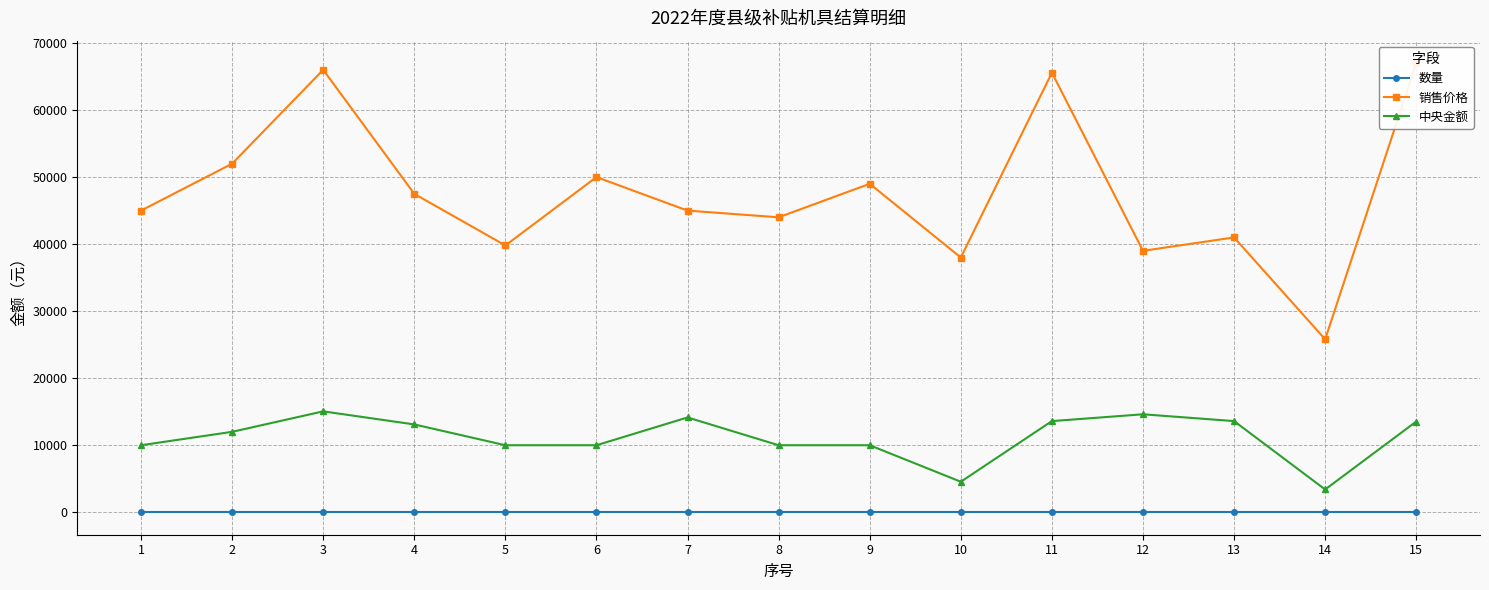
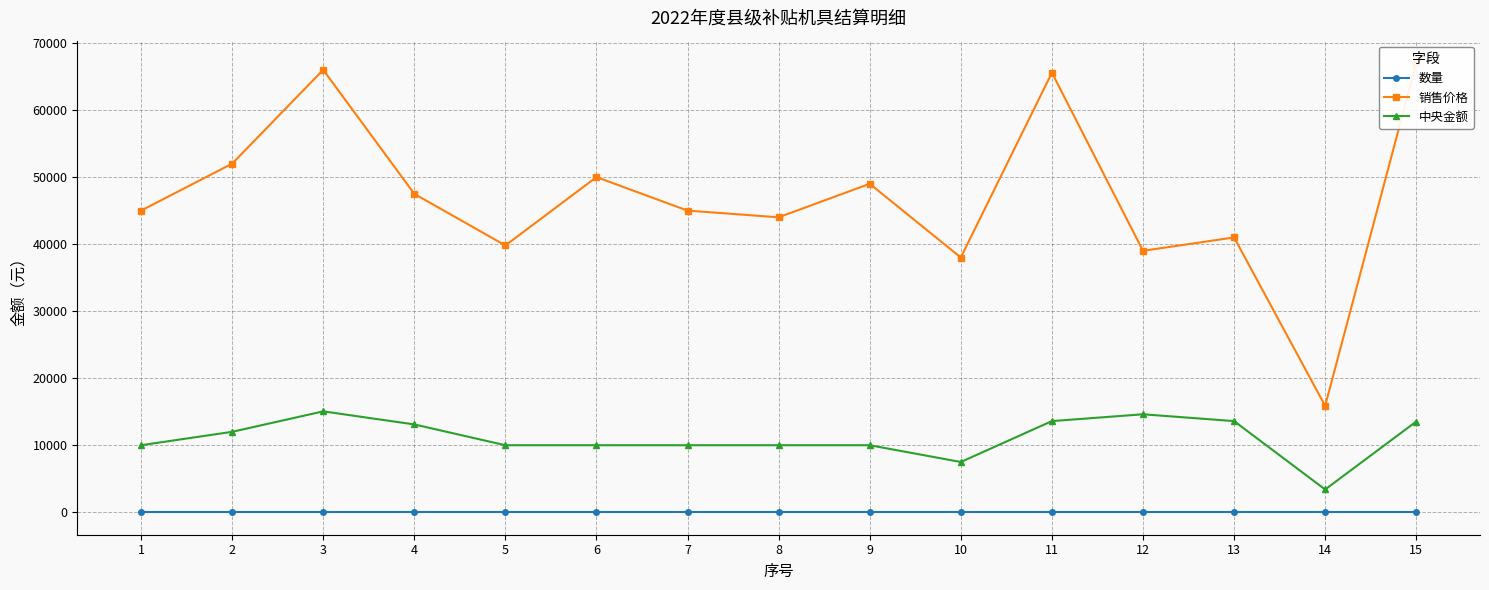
中央金额, 7: 14000 -> 10000
中央金额, 10: 5000 -> 8000
销售价格, 14: 26000 -> 16000
